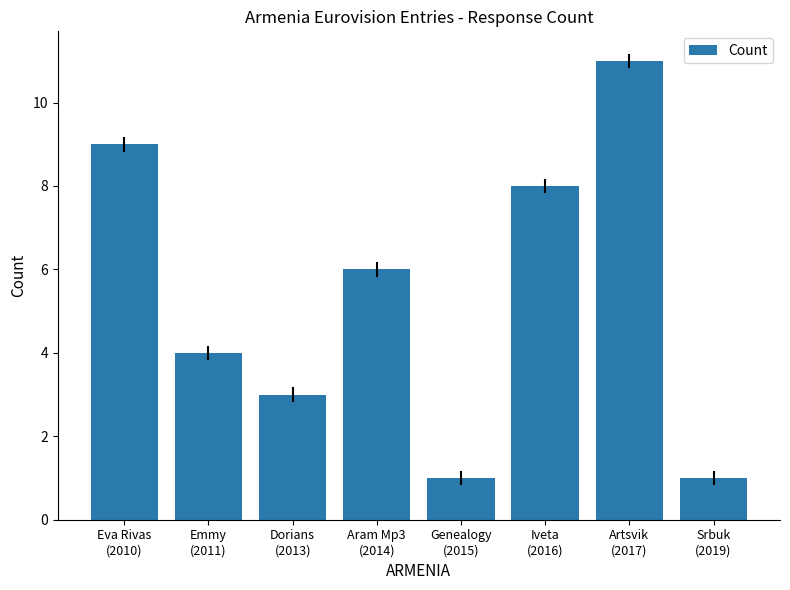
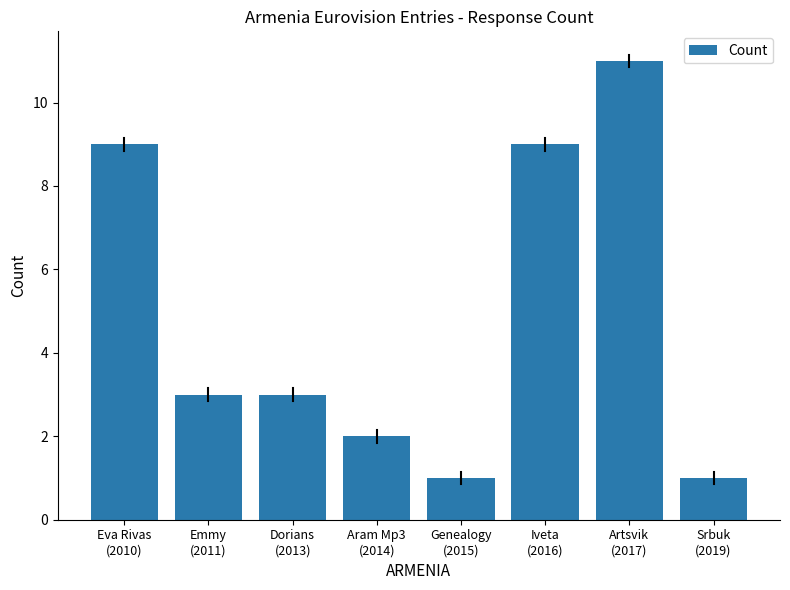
Count, Emmy (2011): 4 -> 3
Count, Aram Mp3 (2014): 6 -> 2
Count, Iveta (2016): 8 -> 9
